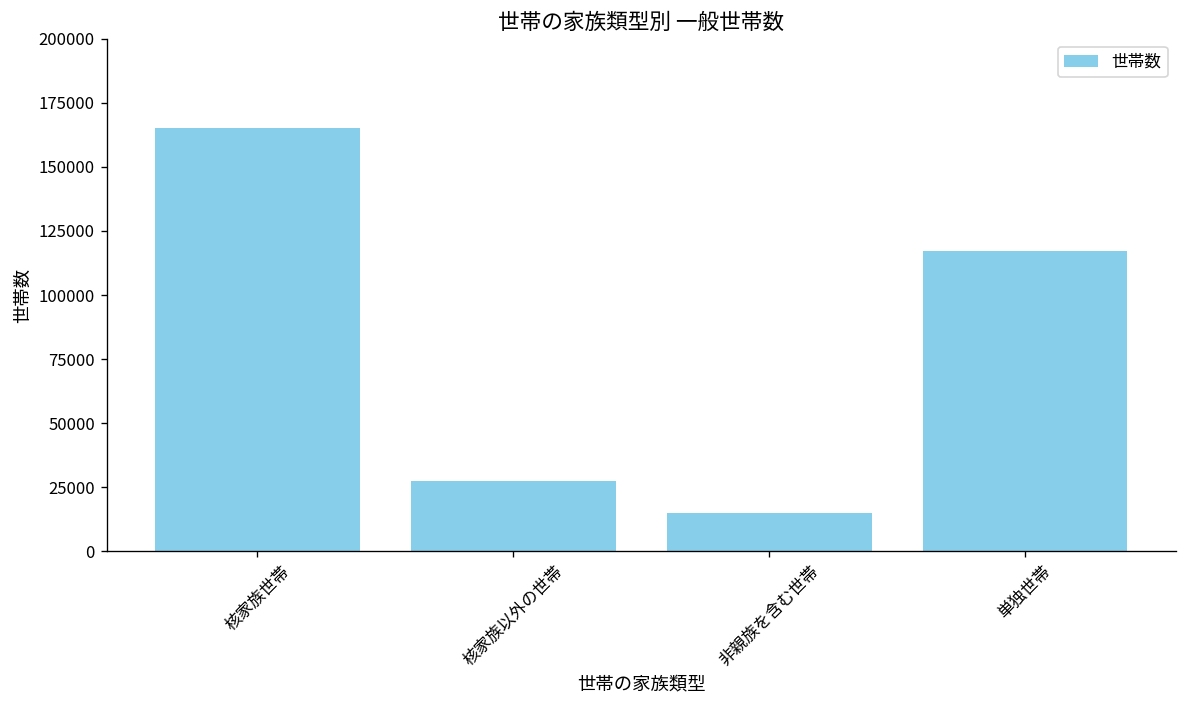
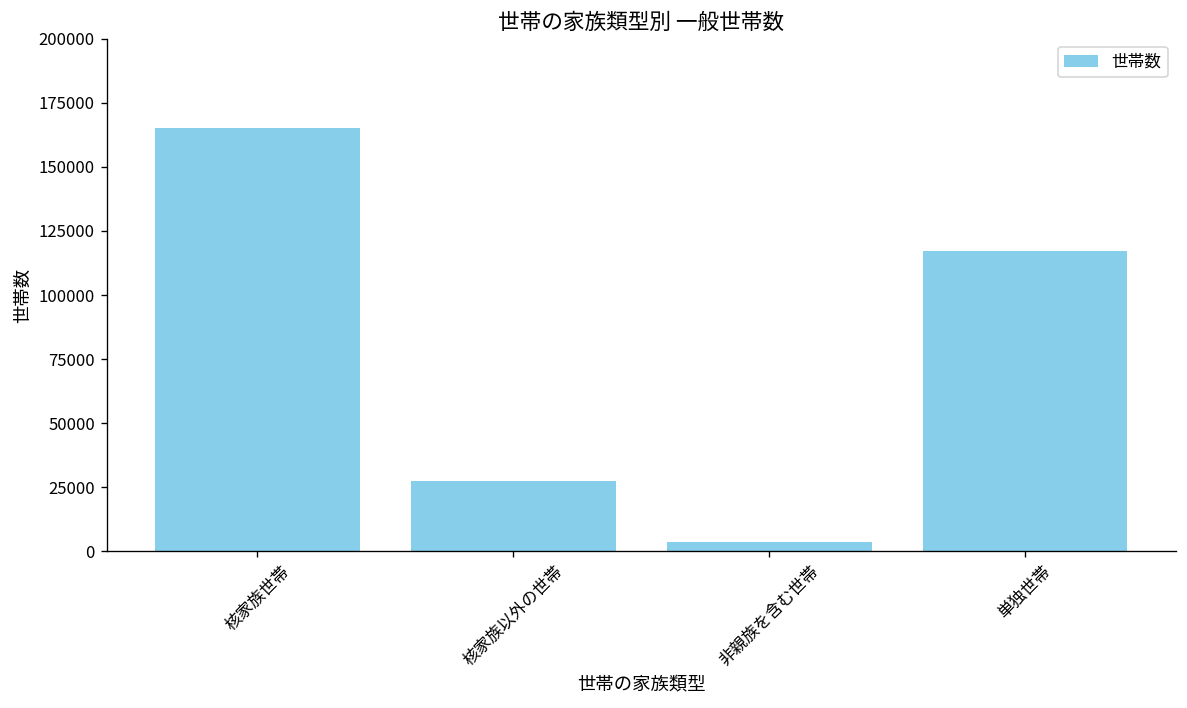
非親族を含む世帯: 15000 -> 4000
